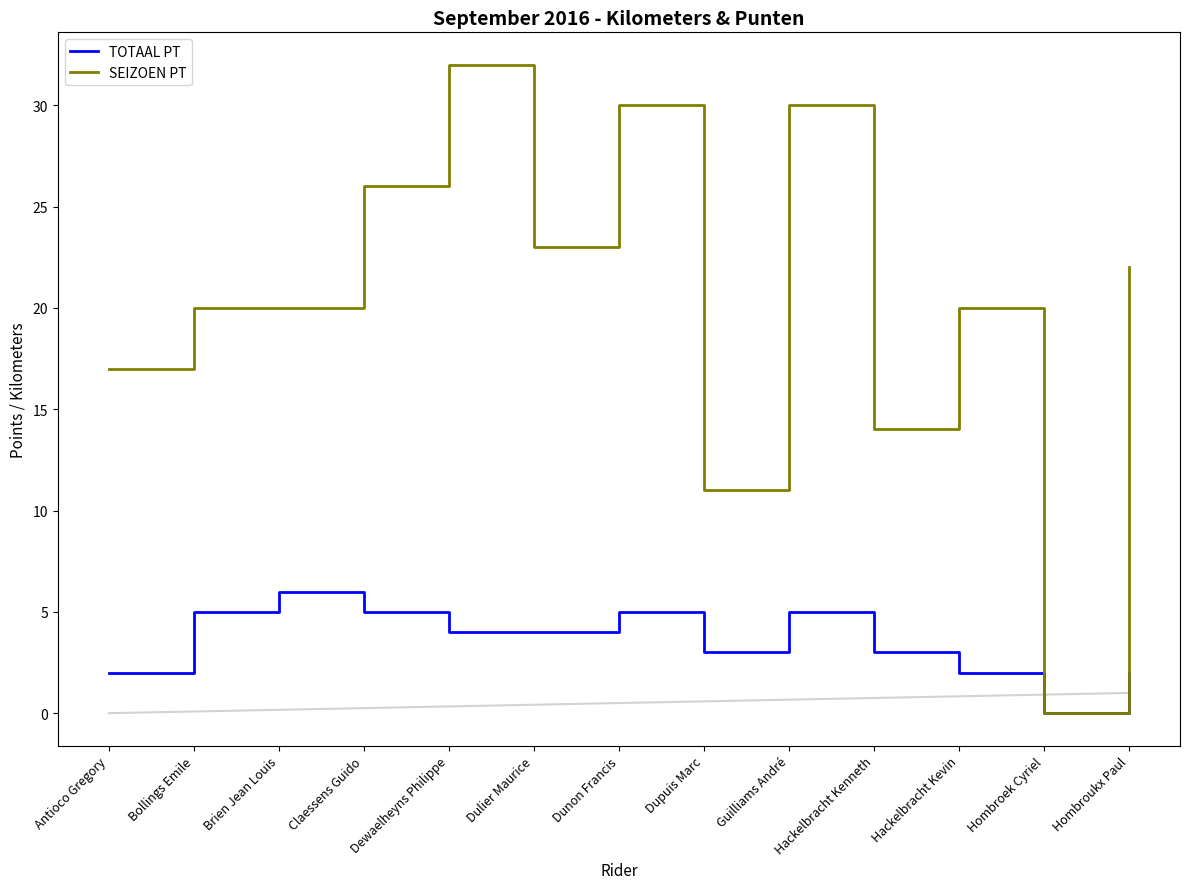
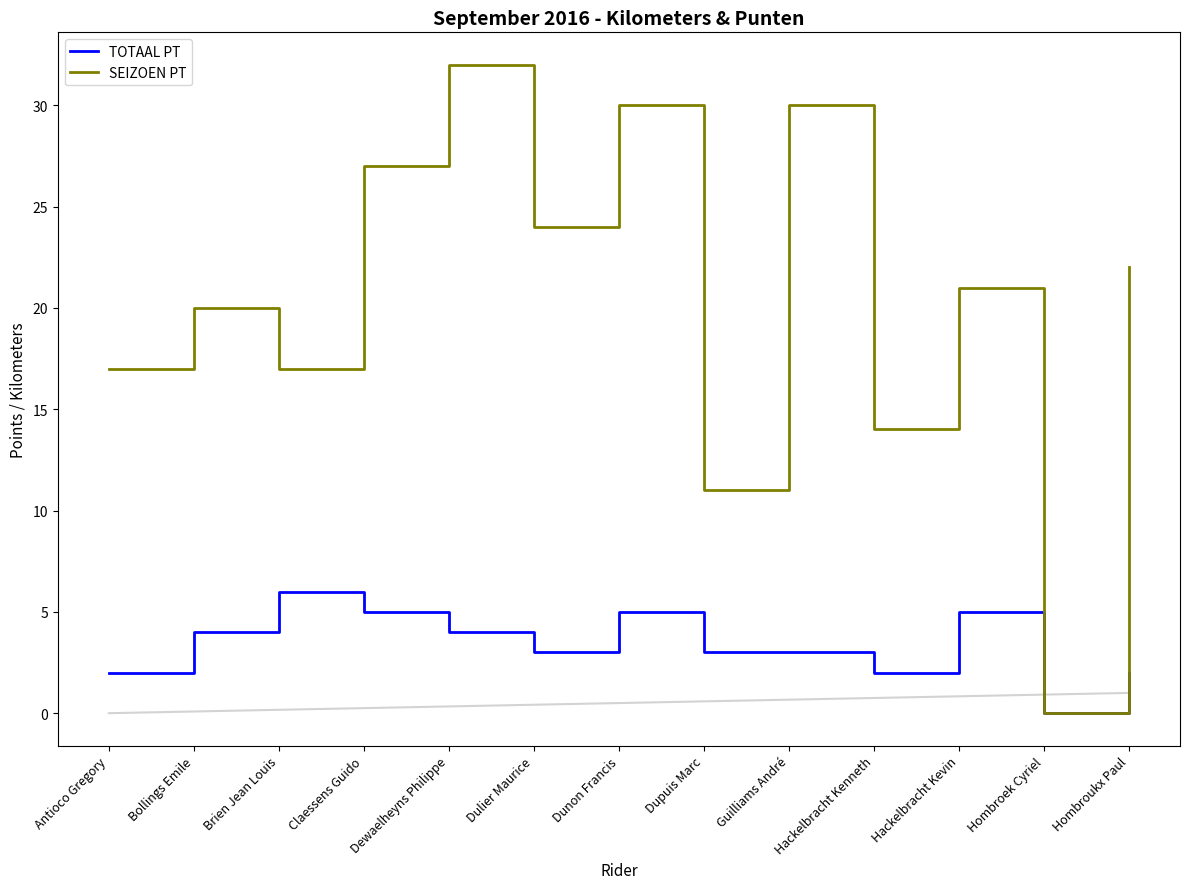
TOTAAL PT, Bollings Emile: 5 -> 4
SEIZOEN PT, Brien Jean Louis: 20 -> 17
SEIZOEN PT, Claessens Guido: 26 -> 27
TOTAAL PT, Dulier Maurice: 4 -> 3
SEIZOEN PT, Dulier Maurice: 23 -> 24
TOTAAL PT, Guilliams André: 5 -> 3
TOTAAL PT, Hackelbracht Kenneth: 3 -> 2
TOTAAL PT, Hackelbracht Kevin: 2 -> 5
SEIZOEN PT, Hackelbracht Kevin: 20 -> 21
